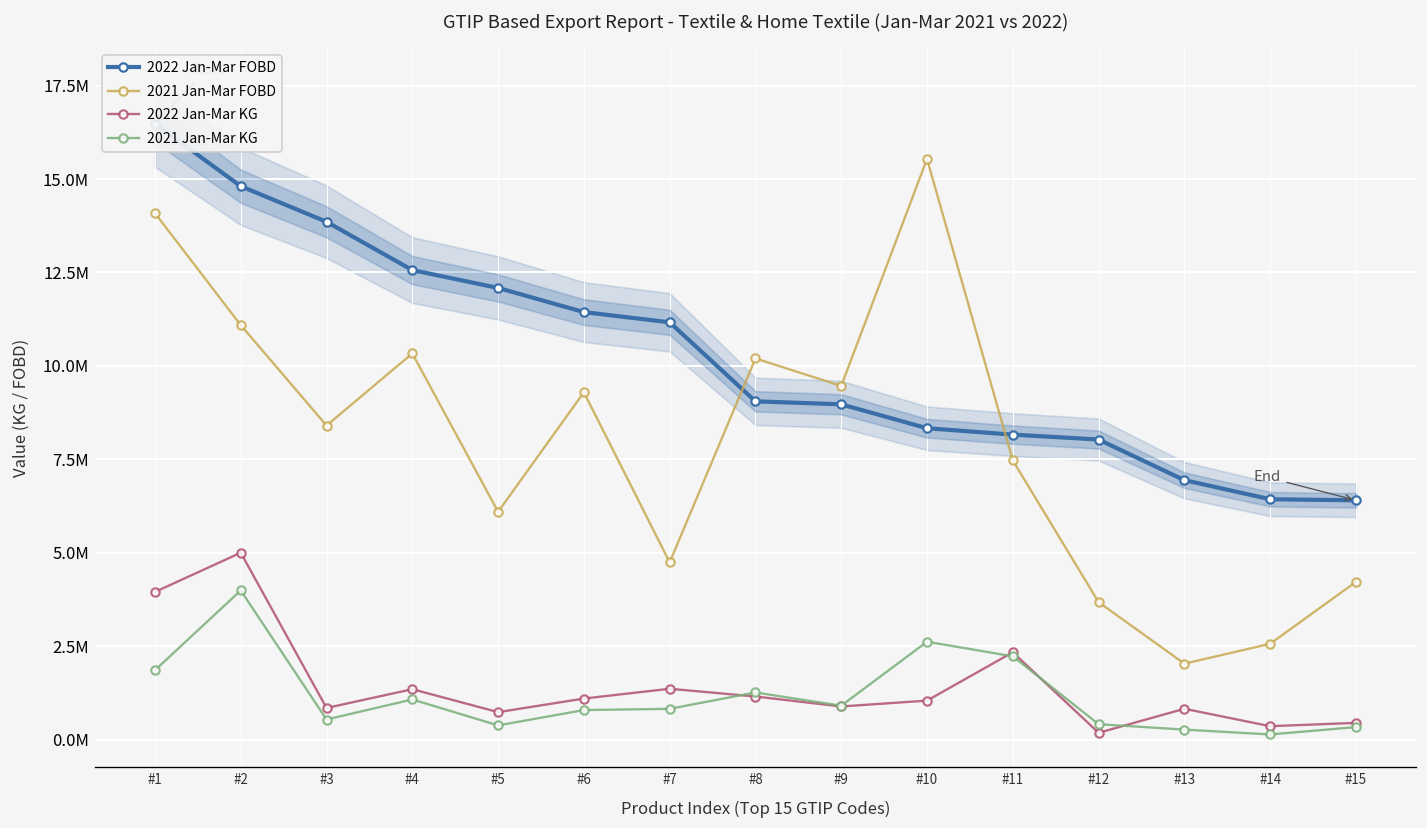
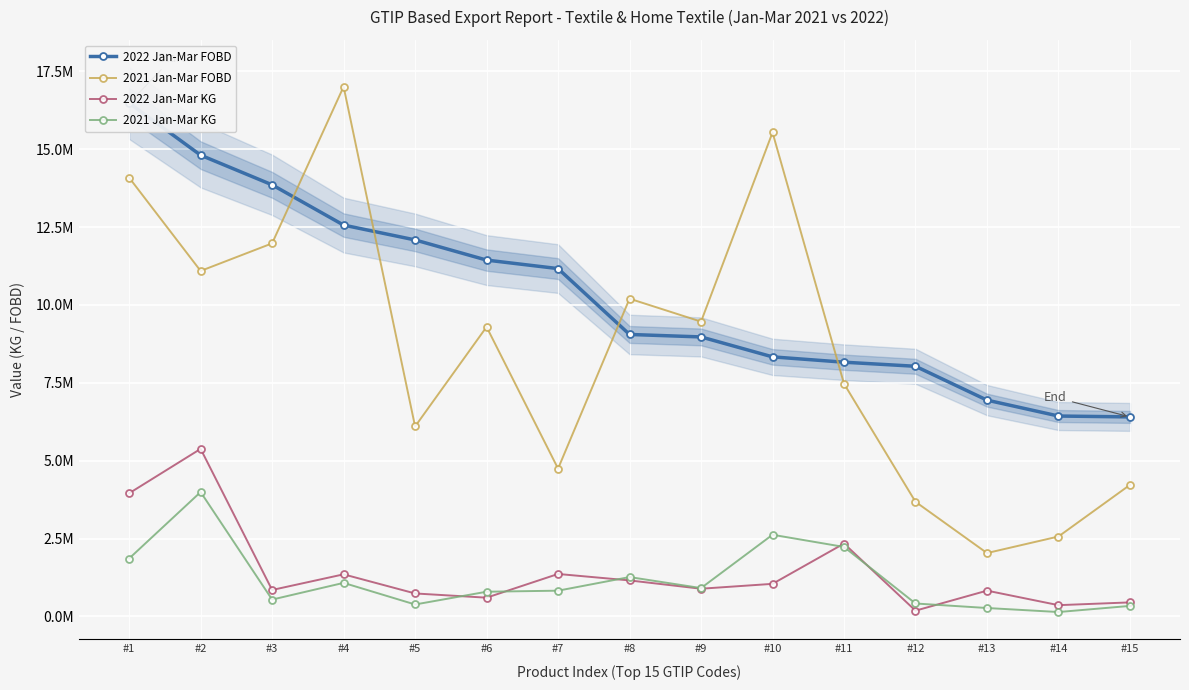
2022 Jan-Mar KG, #2: 5000000 -> 5400000
2021 Jan-Mar FOBD, #3: 8400000 -> 12000000
2021 Jan-Mar FOBD, #4: 10300000 -> 17000000
2022 Jan-Mar KG, #6: 1100000 -> 600000
